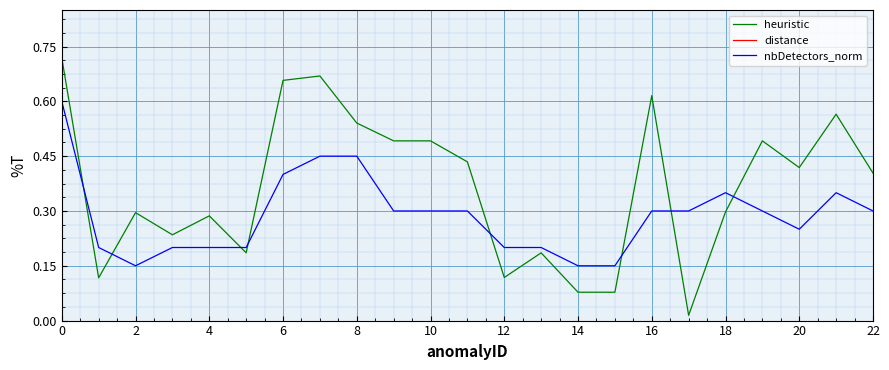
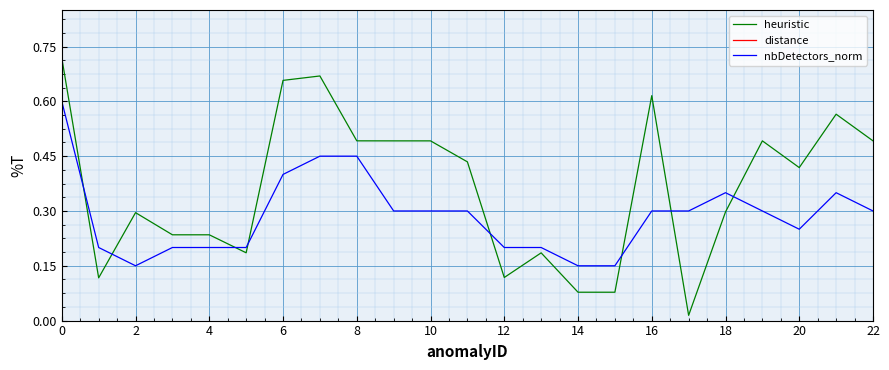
heuristic, 4: 0.29 -> 0.23
heuristic, 8: 0.54 -> 0.49
heuristic, 22: 0.40 -> 0.49
